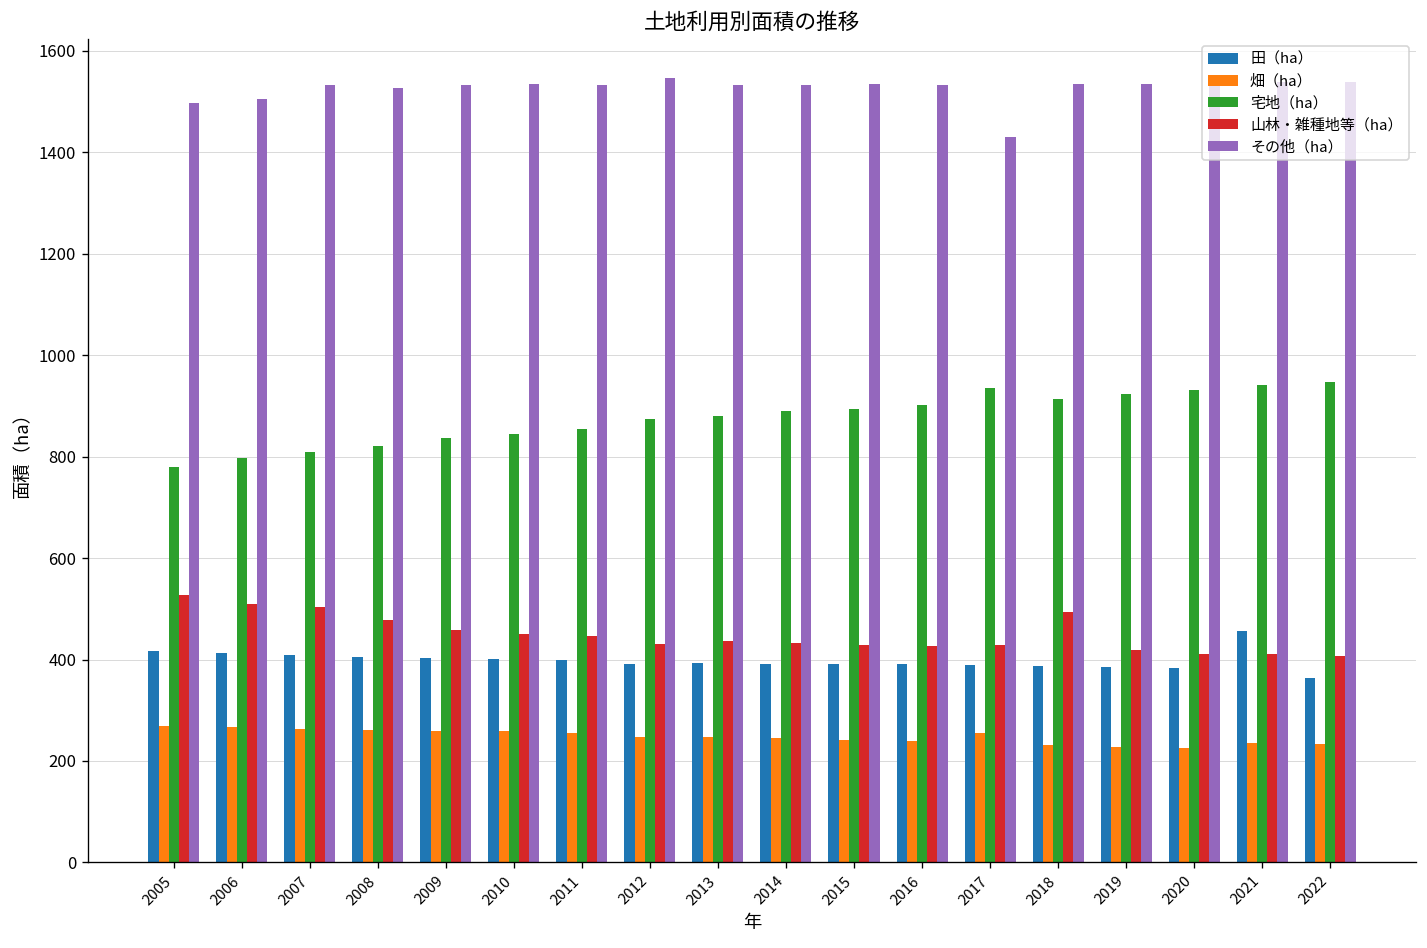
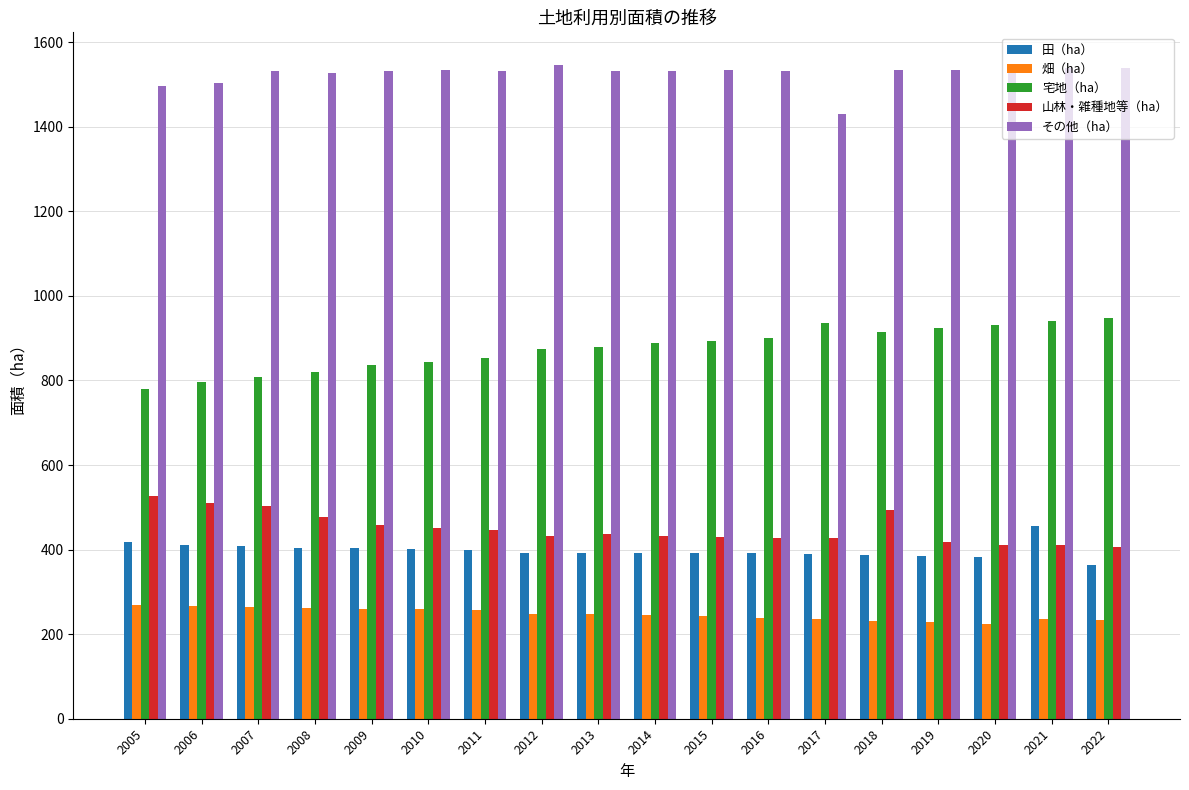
畑（ha）, 2017: 260 -> 240
